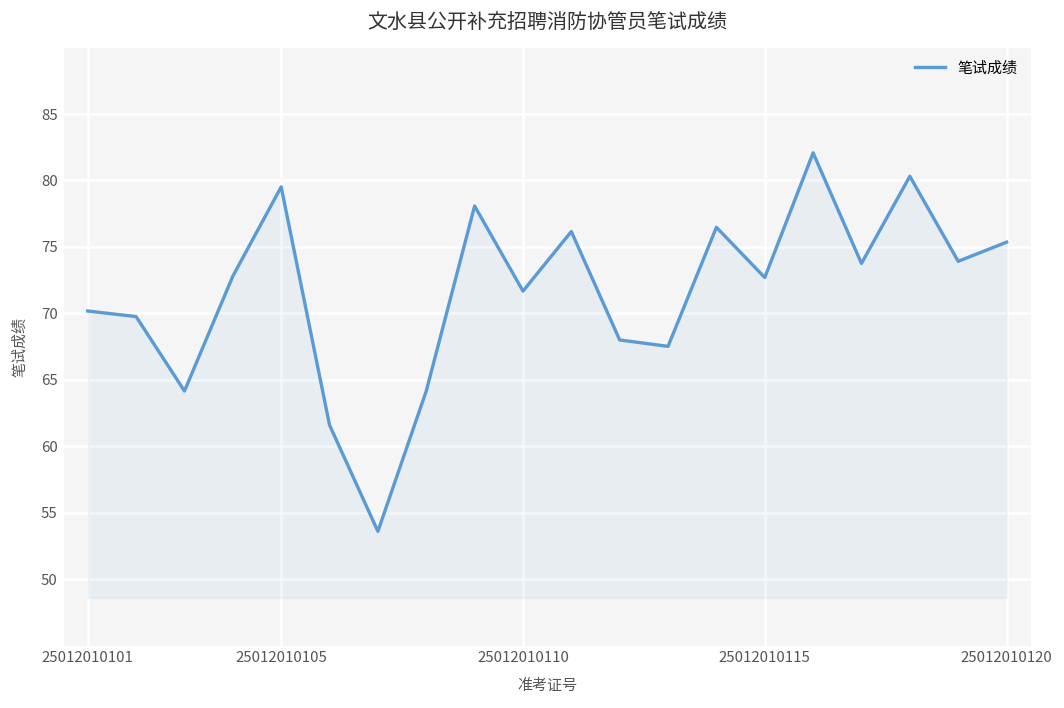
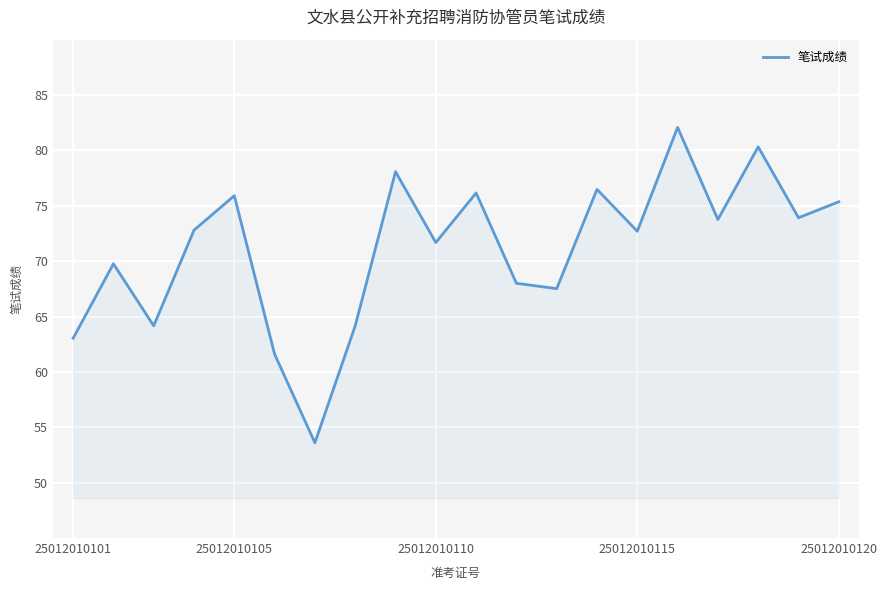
25012010101: 70.2 -> 63.0
25012010105: 79.5 -> 75.9
